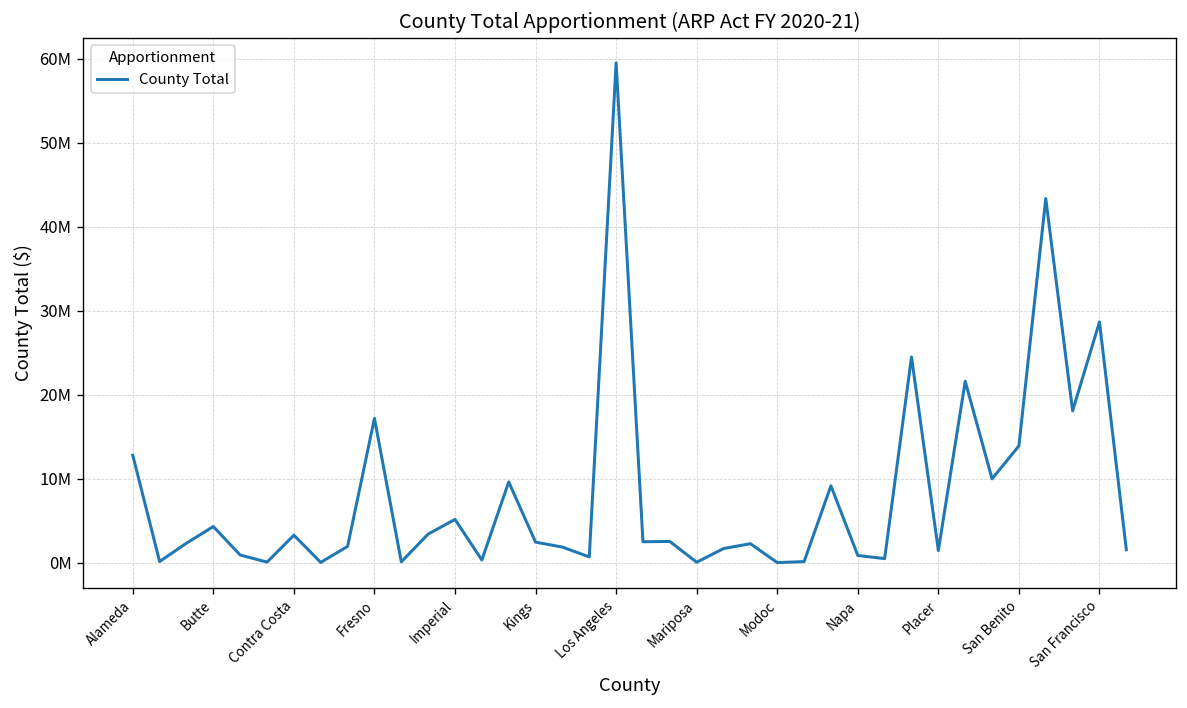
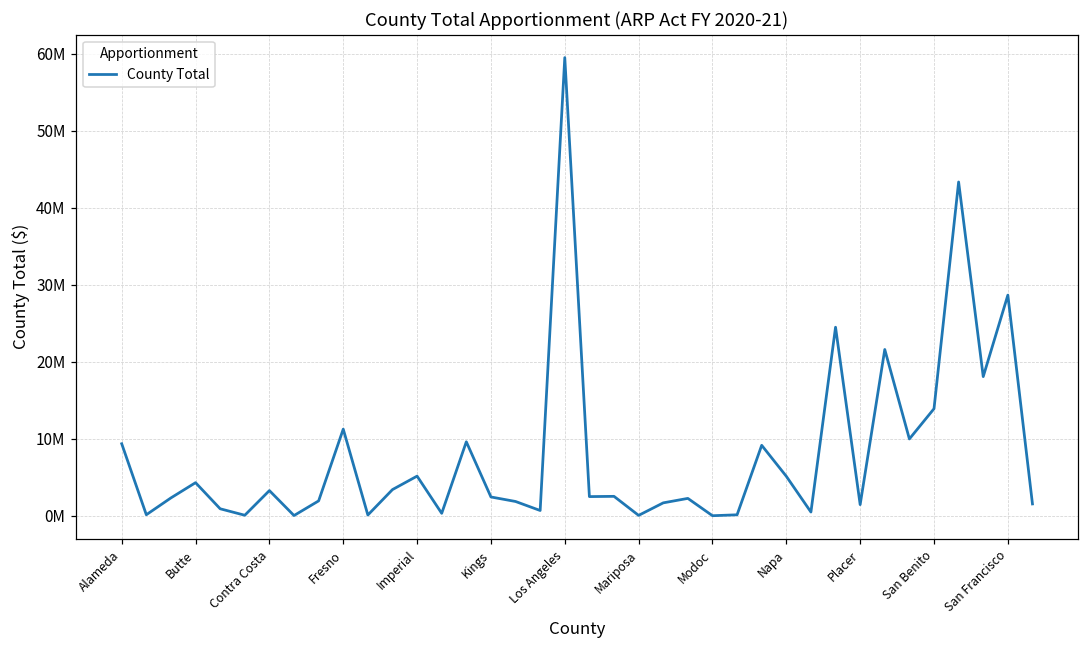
Alameda: 13000000 -> 9000000
Fresno: 17000000 -> 11000000
Napa: 1000000 -> 5000000
